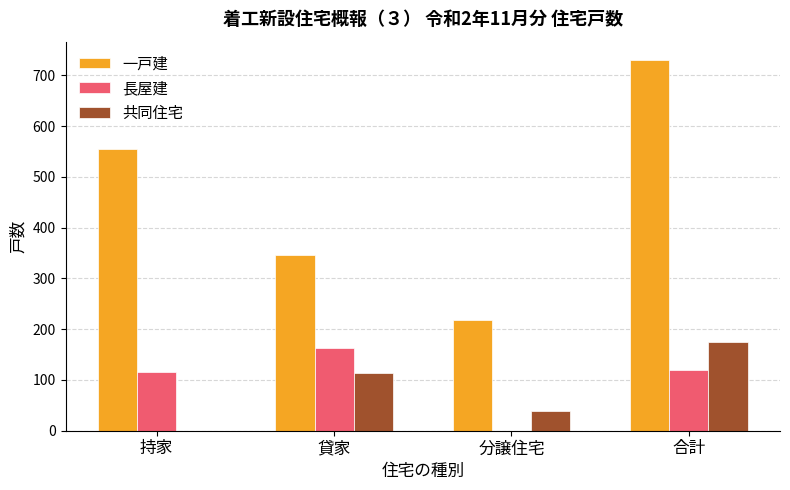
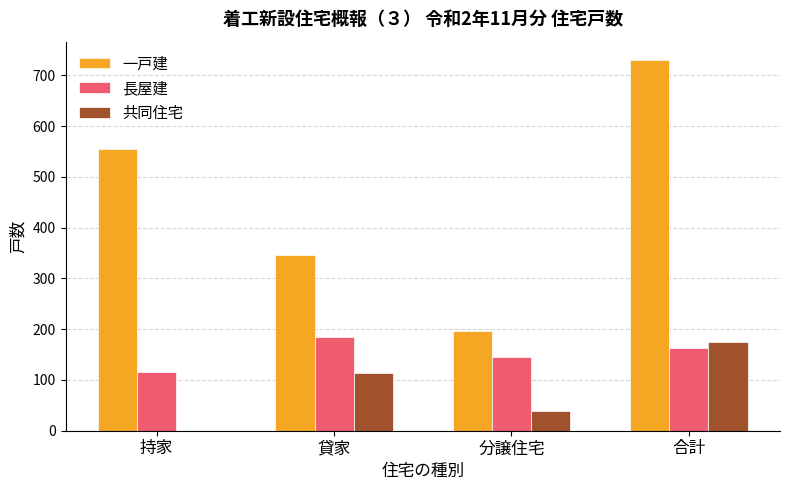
長屋建, 貸家: 160 -> 190
一戸建, 分譲住宅: 220 -> 200
長屋建, 分譲住宅: 0 -> 150
長屋建, 合計: 120 -> 160
